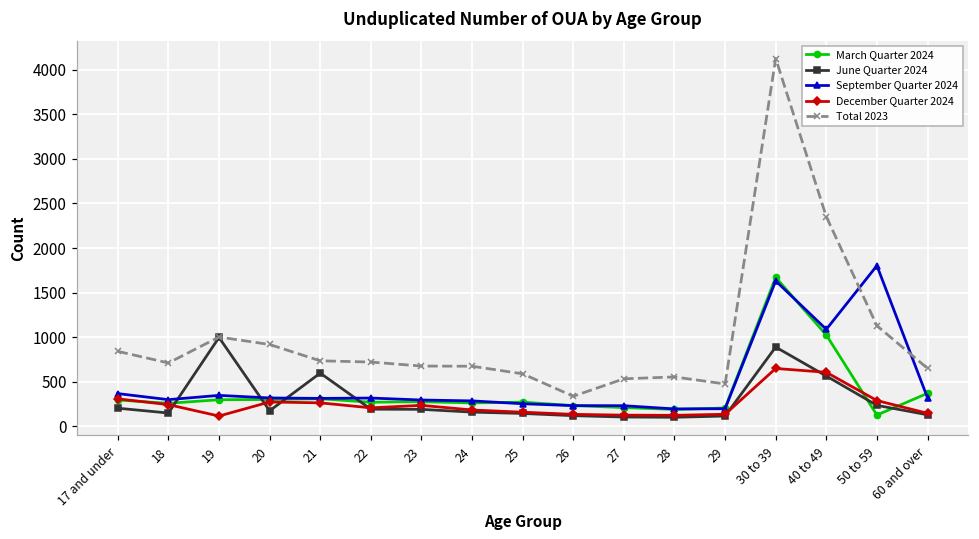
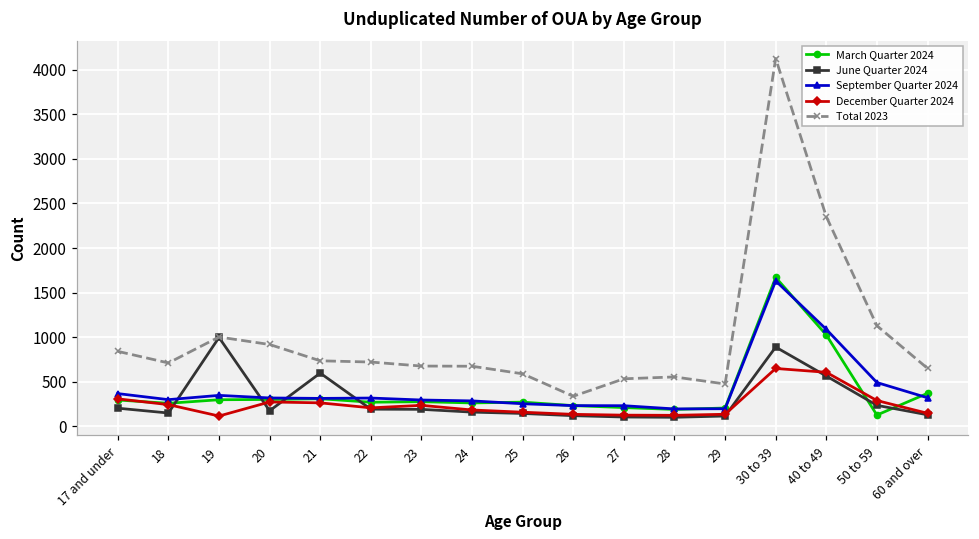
September Quarter 2024, 50 to 59: 1800 -> 500
